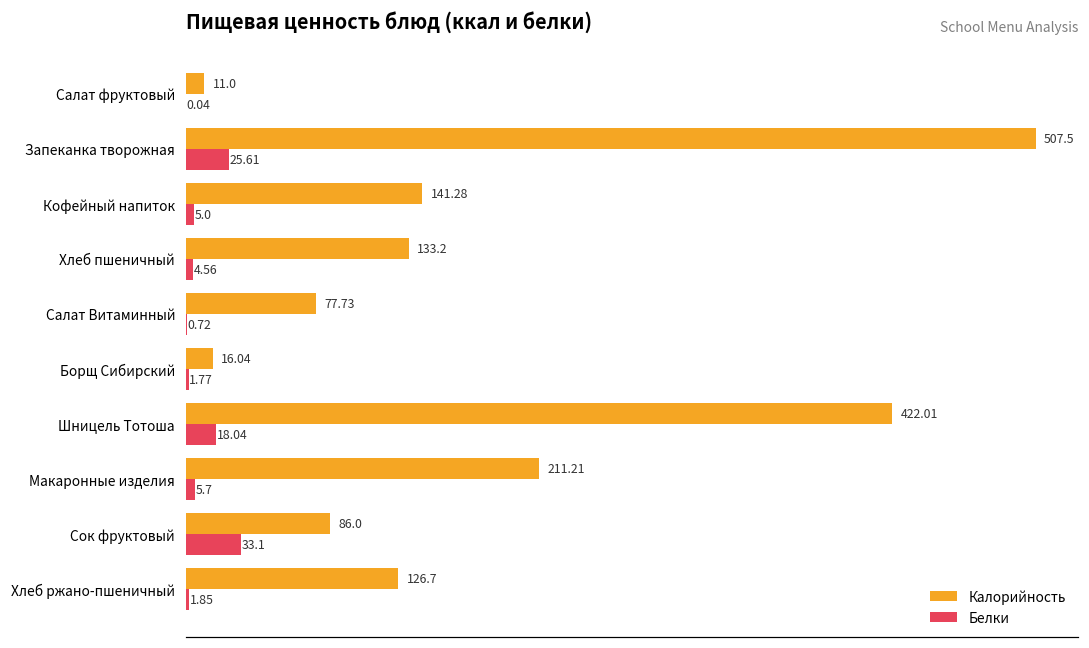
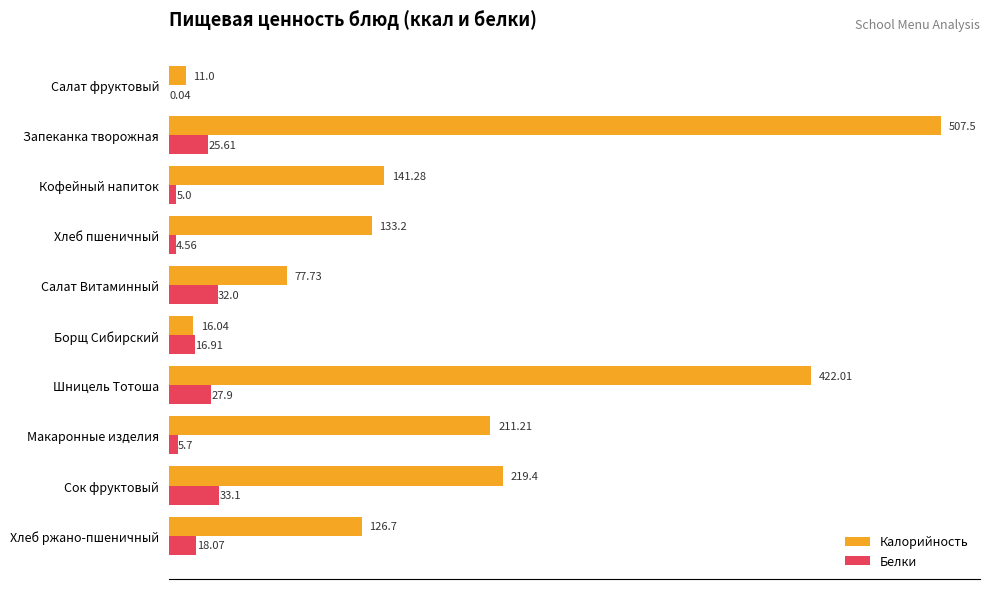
Белки, Салат Витаминный: 0.72 -> 32.0
Белки, Борщ Сибирский: 1.77 -> 16.91
Белки, Шницель Тотоша: 18.04 -> 27.9
Калорийность, Сок фруктовый: 86.0 -> 219.4
Белки, Хлеб ржано-пшеничный: 1.85 -> 18.07
